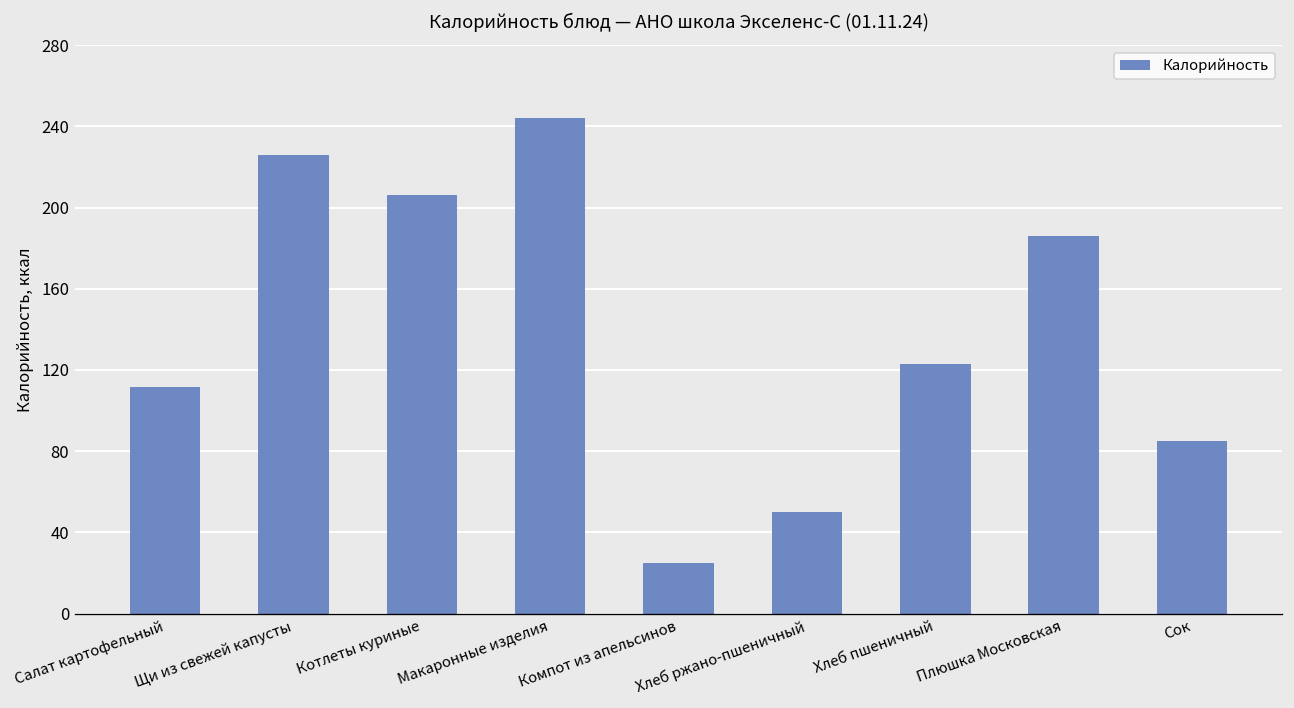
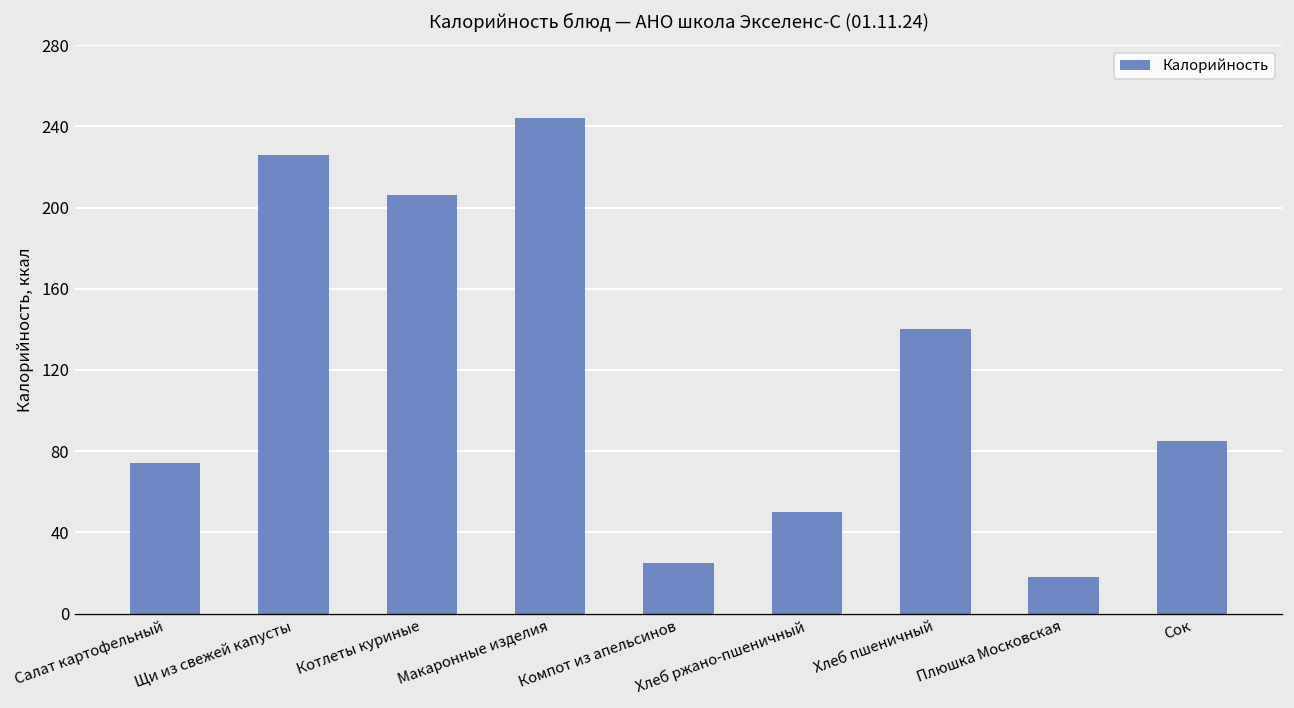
Салат картофельный: 111 -> 74
Хлеб пшеничный: 123 -> 140
Плюшка Московская: 186 -> 18
